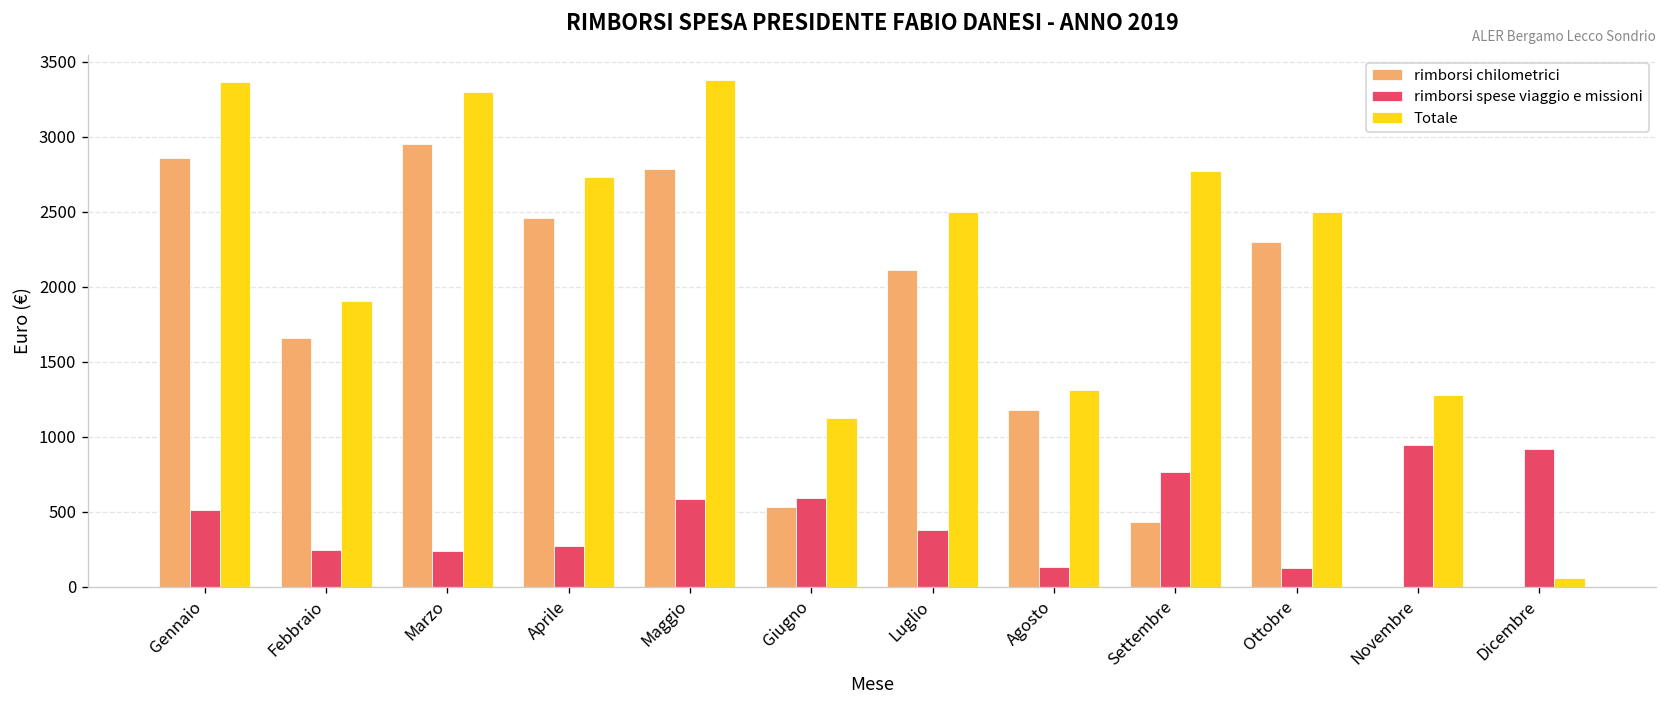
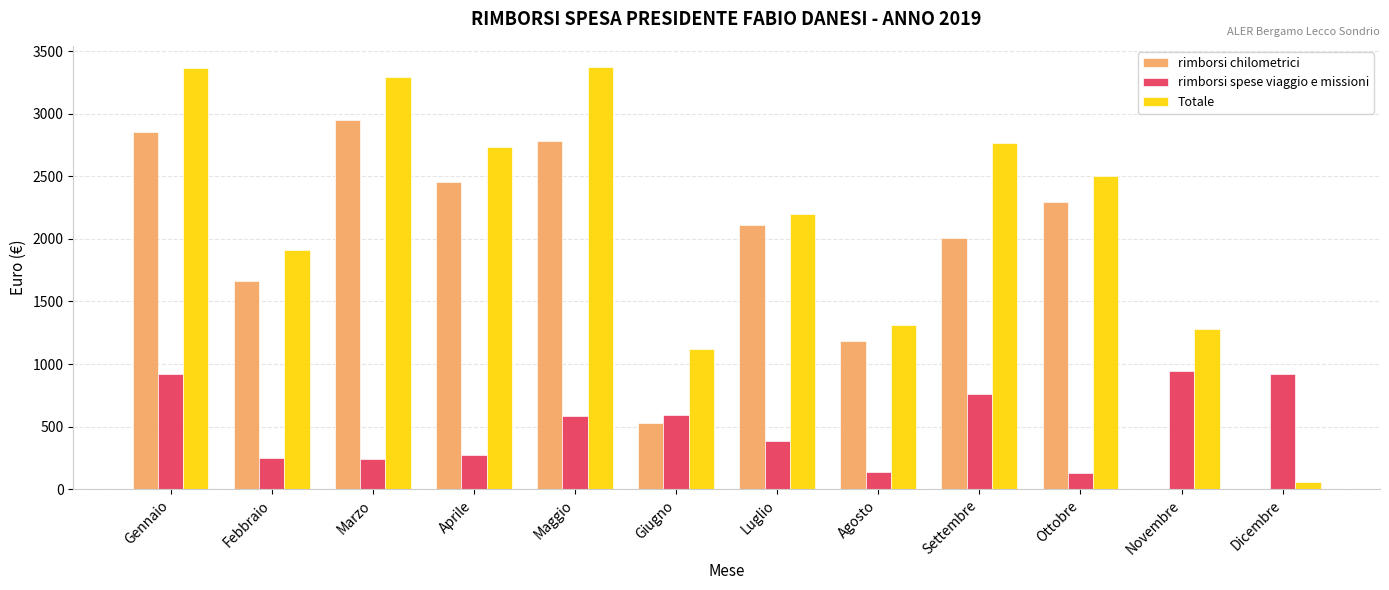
rimborsi spese viaggio e missioni, Gennaio: 510 -> 920
Totale, Luglio: 2500 -> 2200
rimborsi chilometrici, Settembre: 430 -> 2000
